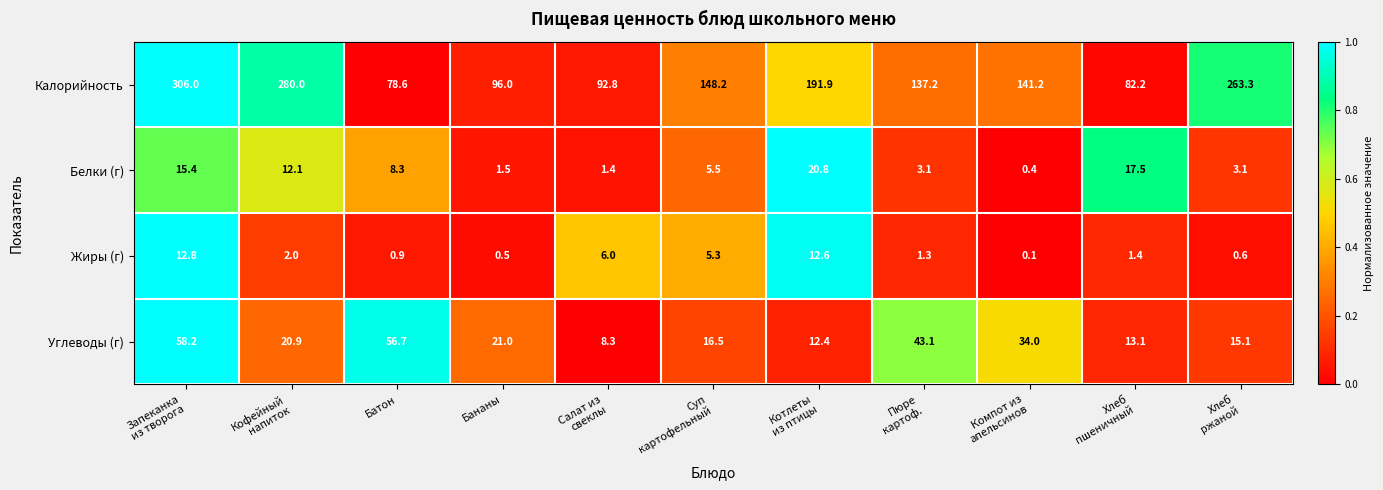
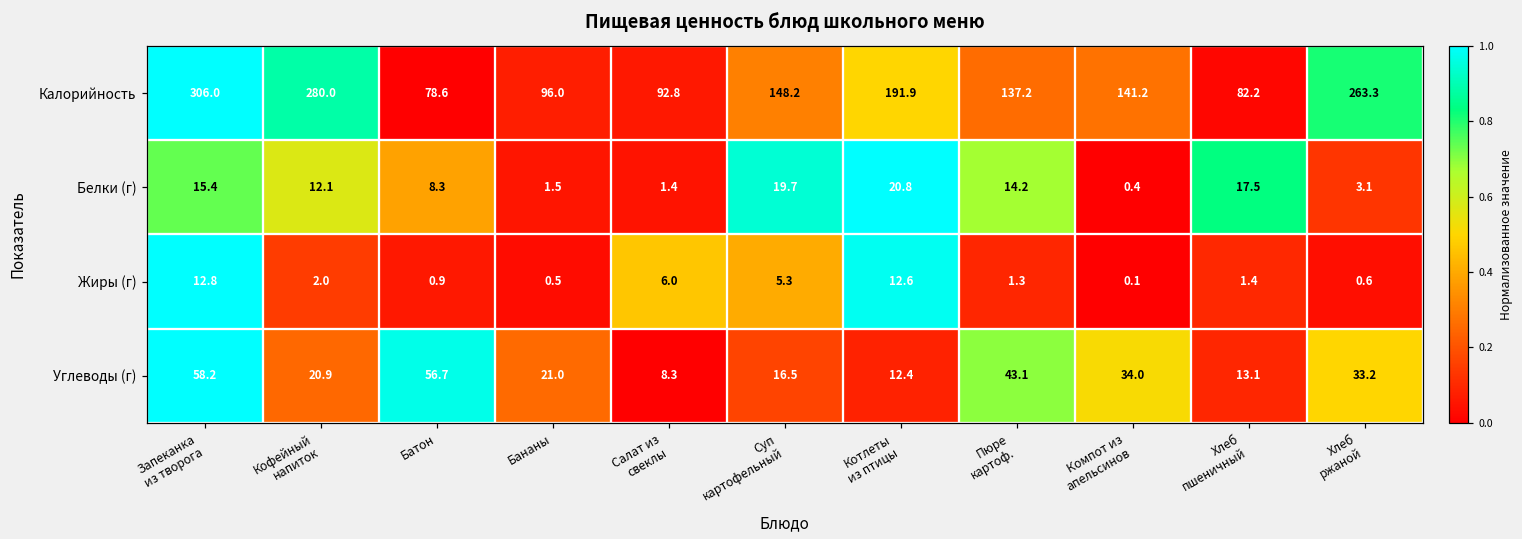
Белки (г), Суп картофельный: 5.5 -> 19.7
Белки (г), Пюре картоф.: 3.1 -> 14.2
Углеводы (г), Хлеб ржаной: 15.1 -> 33.2
